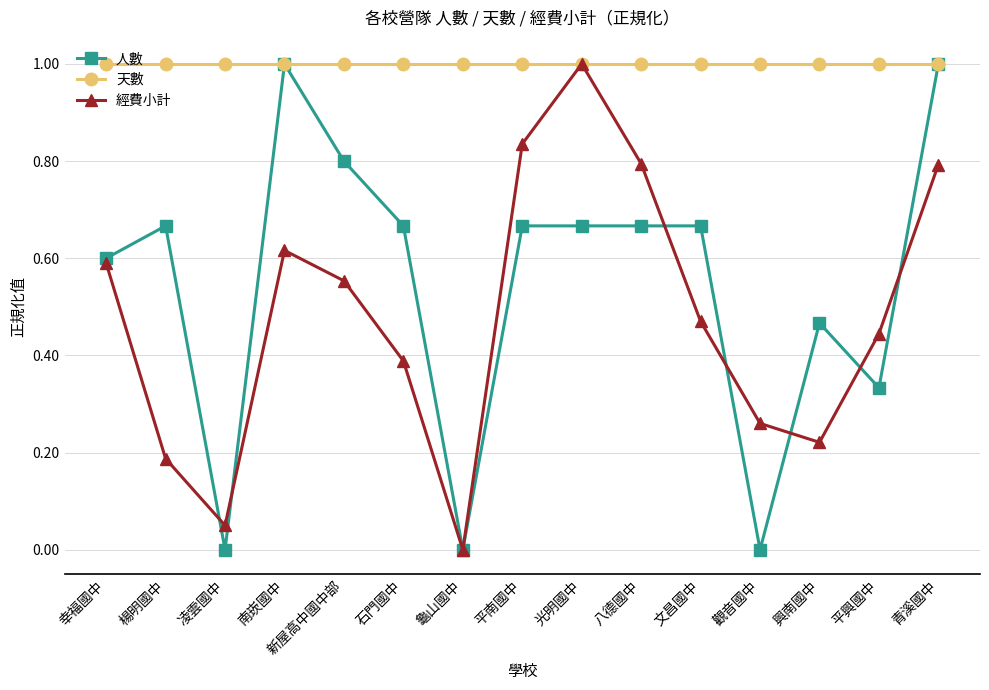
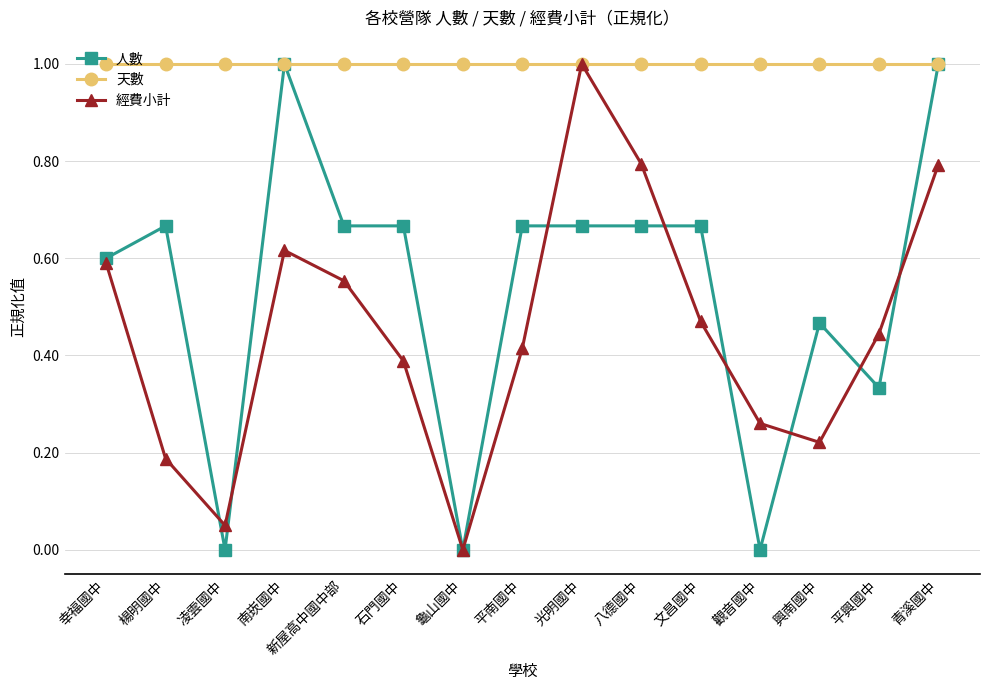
人數, 新屋高中國中部: 0.80 -> 0.67
經費小計, 平南國中: 0.84 -> 0.41
